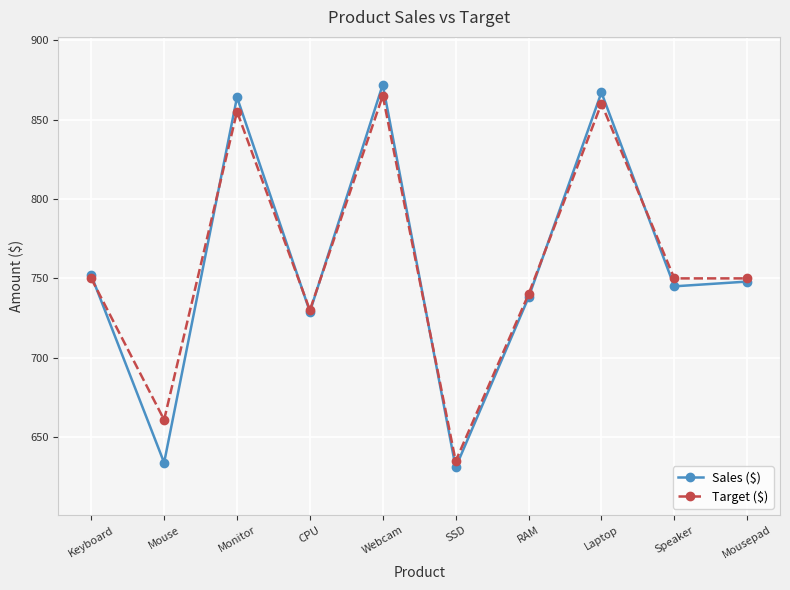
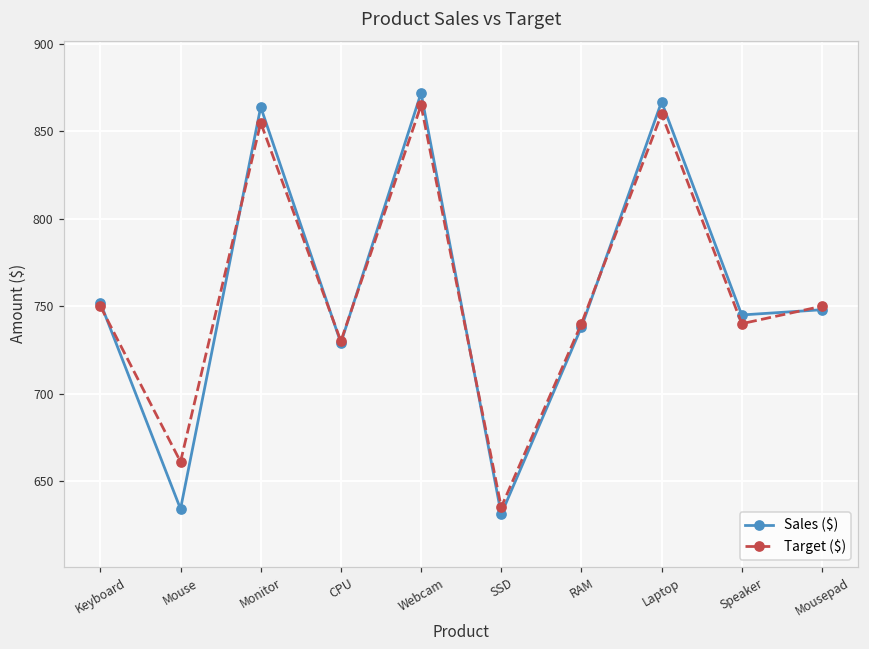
Target ($), Speaker: 750 -> 740
